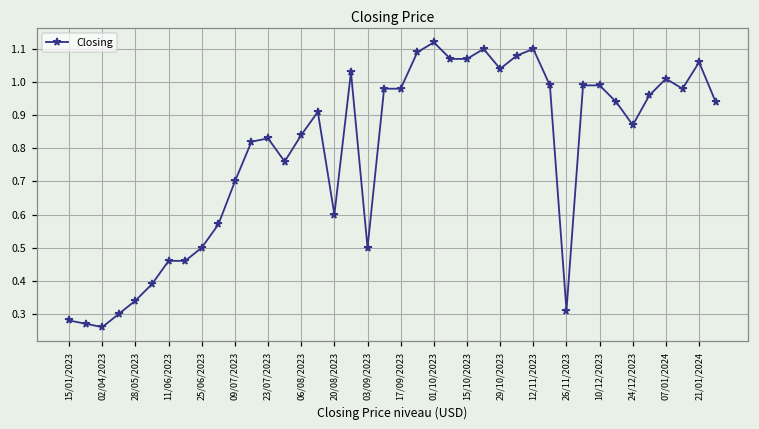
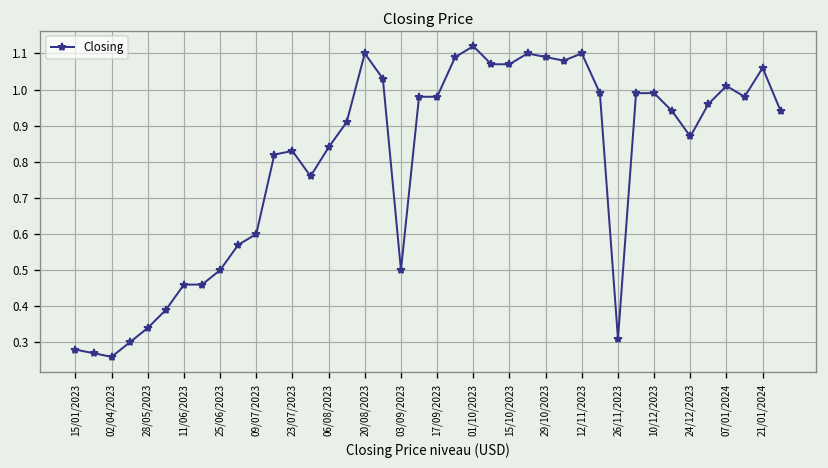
09/07/2023: 0.7 -> 0.6
20/08/2023: 0.6 -> 1.1
29/10/2023: 1.04 -> 1.09
